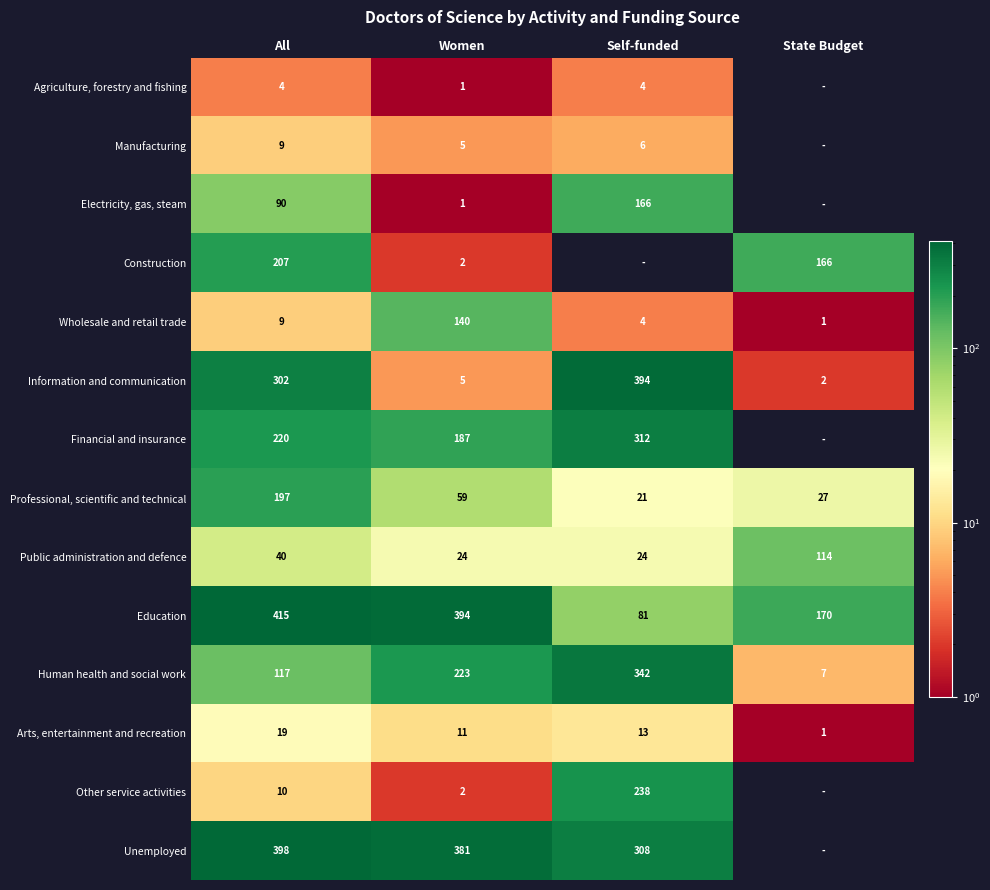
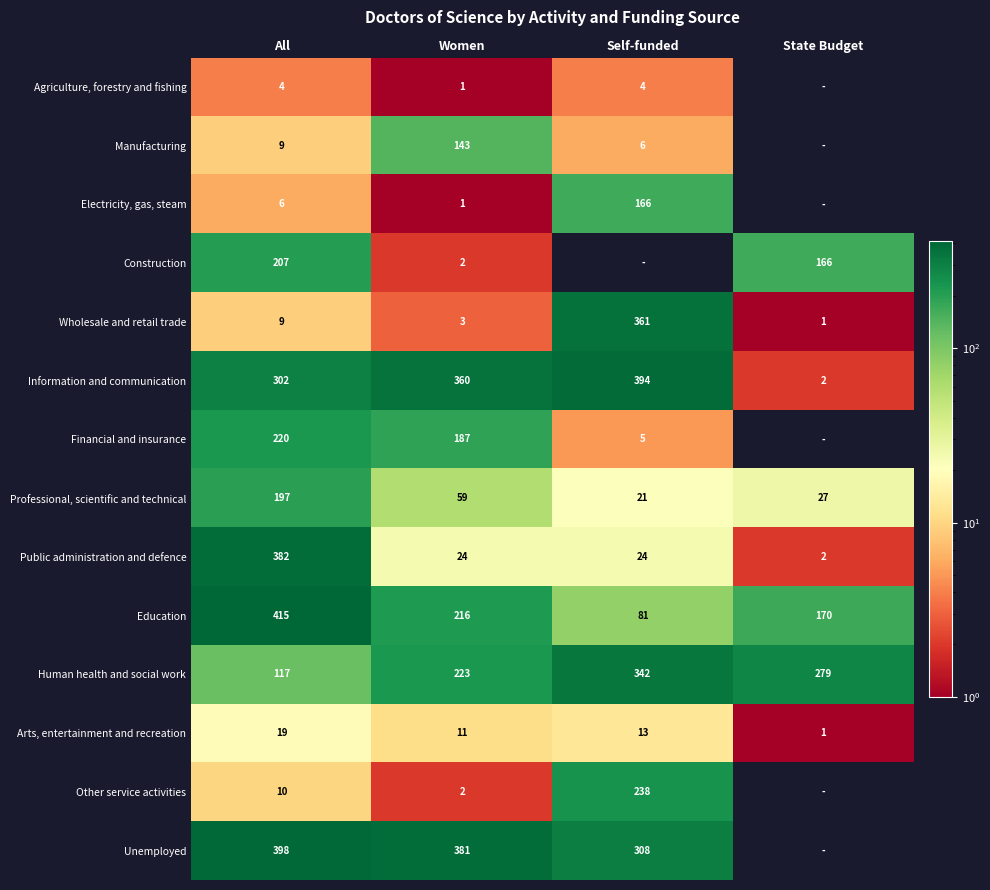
Manufacturing, Women: 5 -> 143
Electricity, gas, steam, All: 90 -> 6
Wholesale and retail trade, Women: 140 -> 3
Wholesale and retail trade, Self-funded: 4 -> 361
Information and communication, Women: 5 -> 360
Financial and insurance, Self-funded: 312 -> 5
Public administration and defence, All: 40 -> 382
Public administration and defence, State Budget: 114 -> 2
Education, Women: 394 -> 216
Human health and social work, State Budget: 7 -> 279
